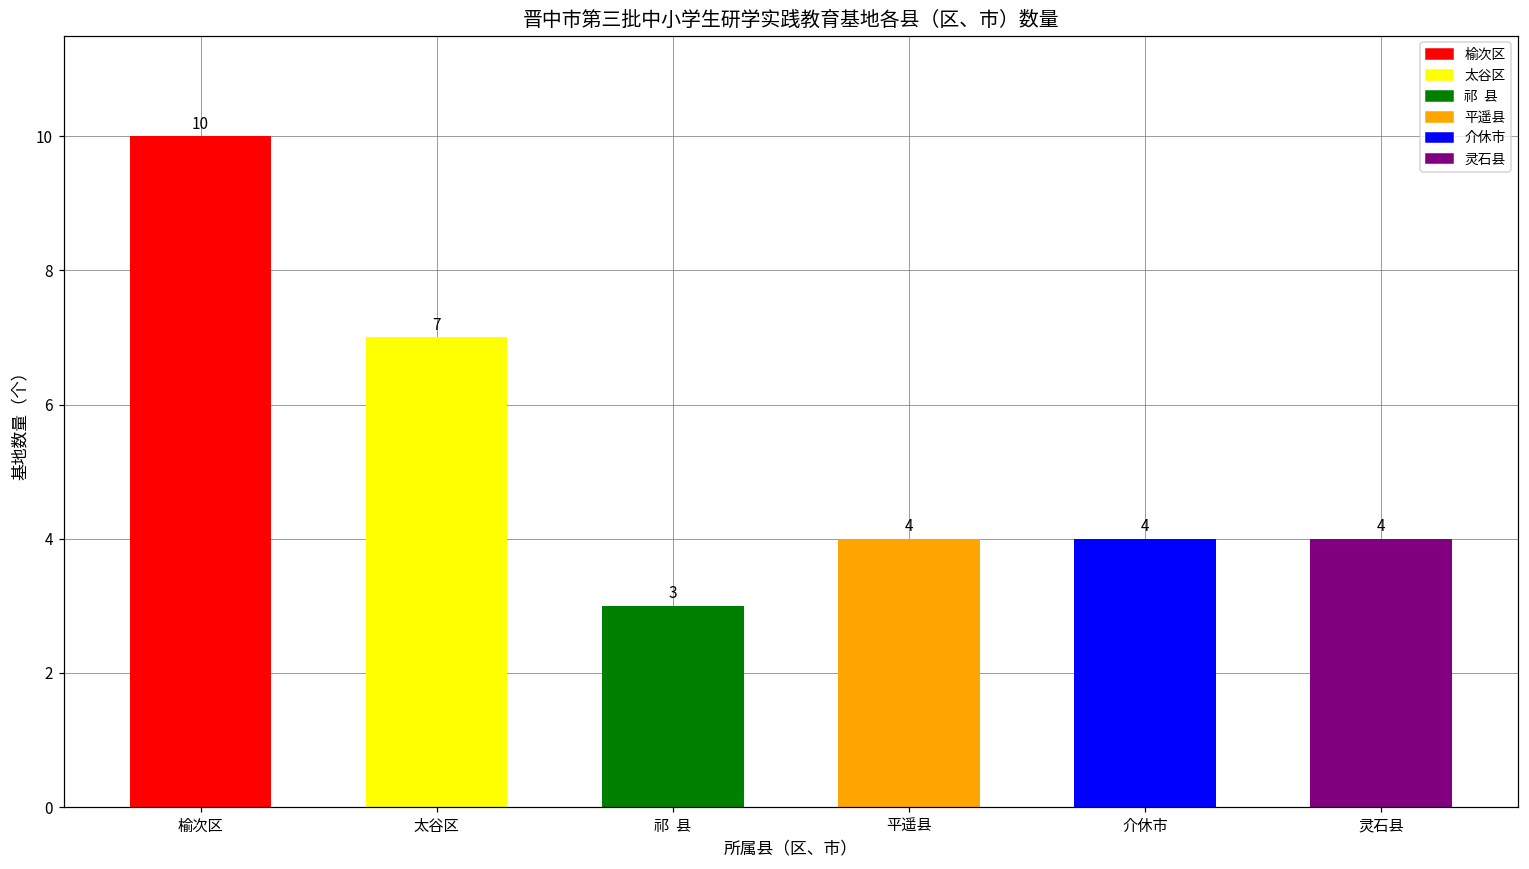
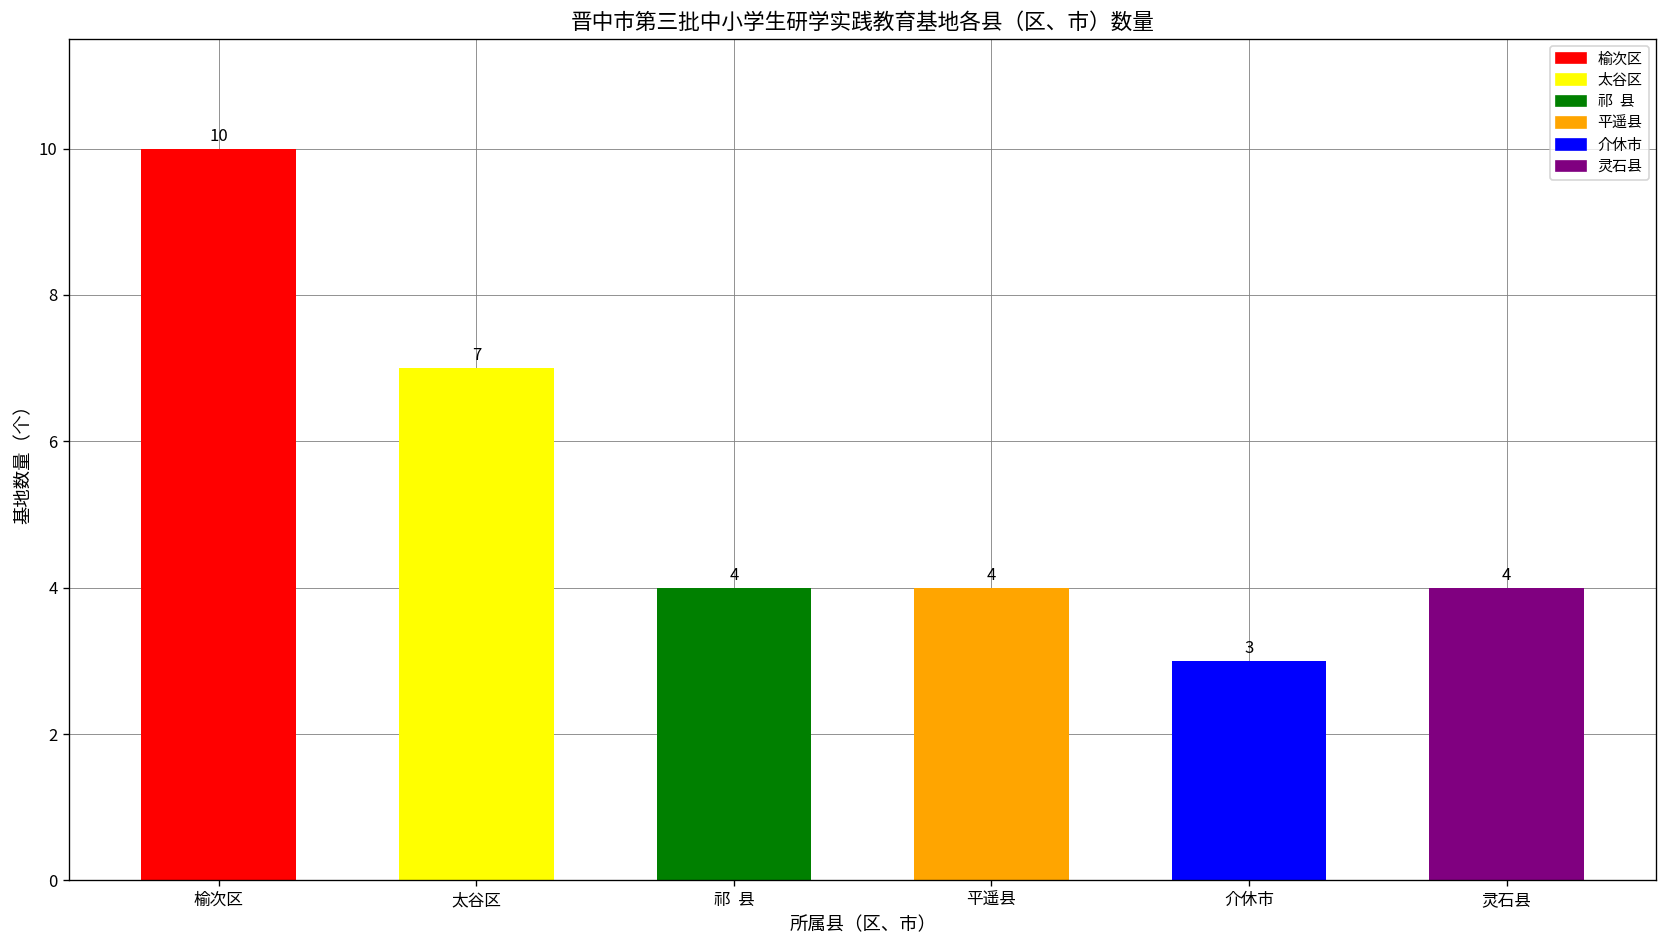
祁 县: 3 -> 4
介休市: 4 -> 3
